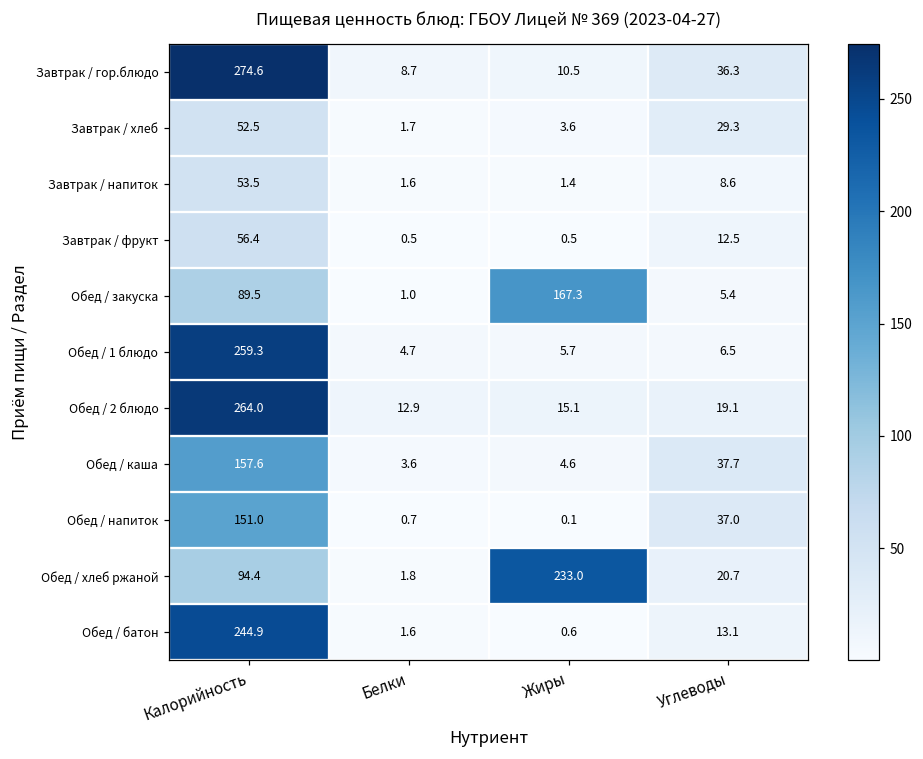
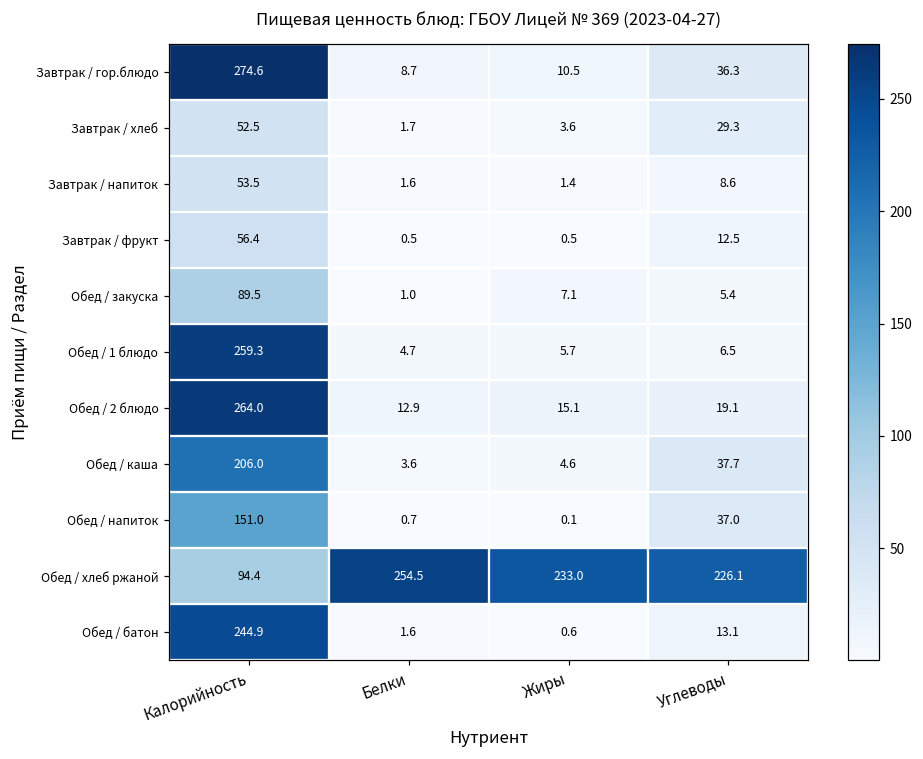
Обед / закуска, Жиры: 167.3 -> 7.1
Обед / каша, Калорийность: 157.6 -> 206.0
Обед / хлеб ржаной, Белки: 1.8 -> 254.5
Обед / хлеб ржаной, Углеводы: 20.7 -> 226.1
